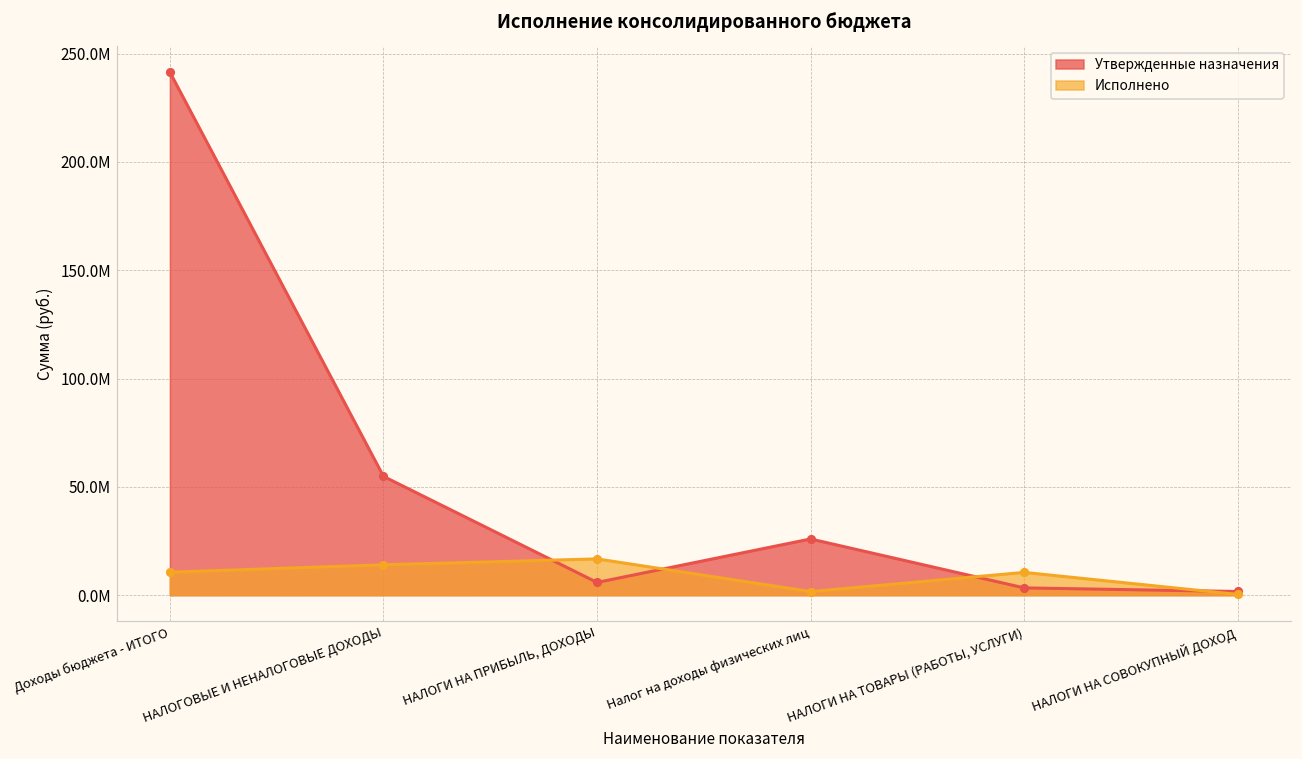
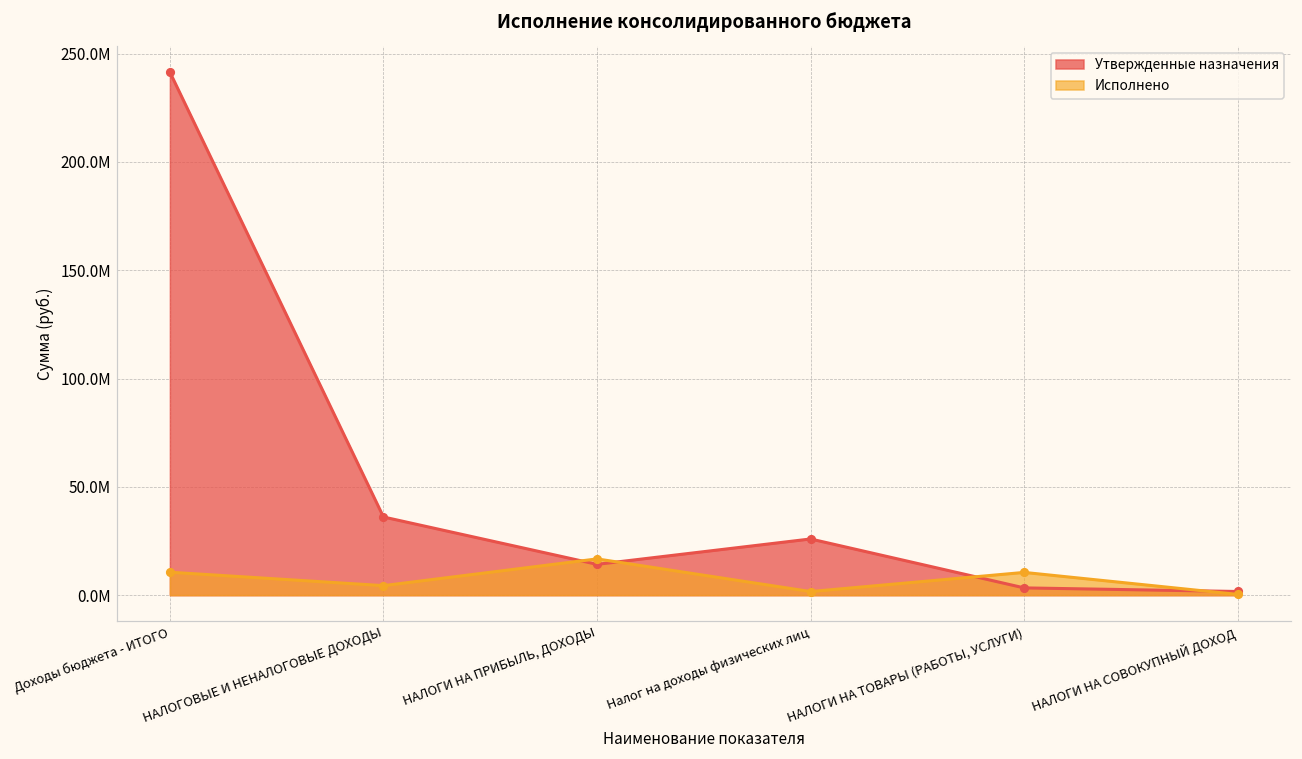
Утвержденные назначения, НАЛОГОВЫЕ И НЕНАЛОГОВЫЕ ДОХОДЫ: 55000000 -> 36000000
Исполнено, НАЛОГОВЫЕ И НЕНАЛОГОВЫЕ ДОХОДЫ: 14000000 -> 4000000
Утвержденные назначения, НАЛОГИ НА ПРИБЫЛЬ, ДОХОДЫ: 6000000 -> 14000000
